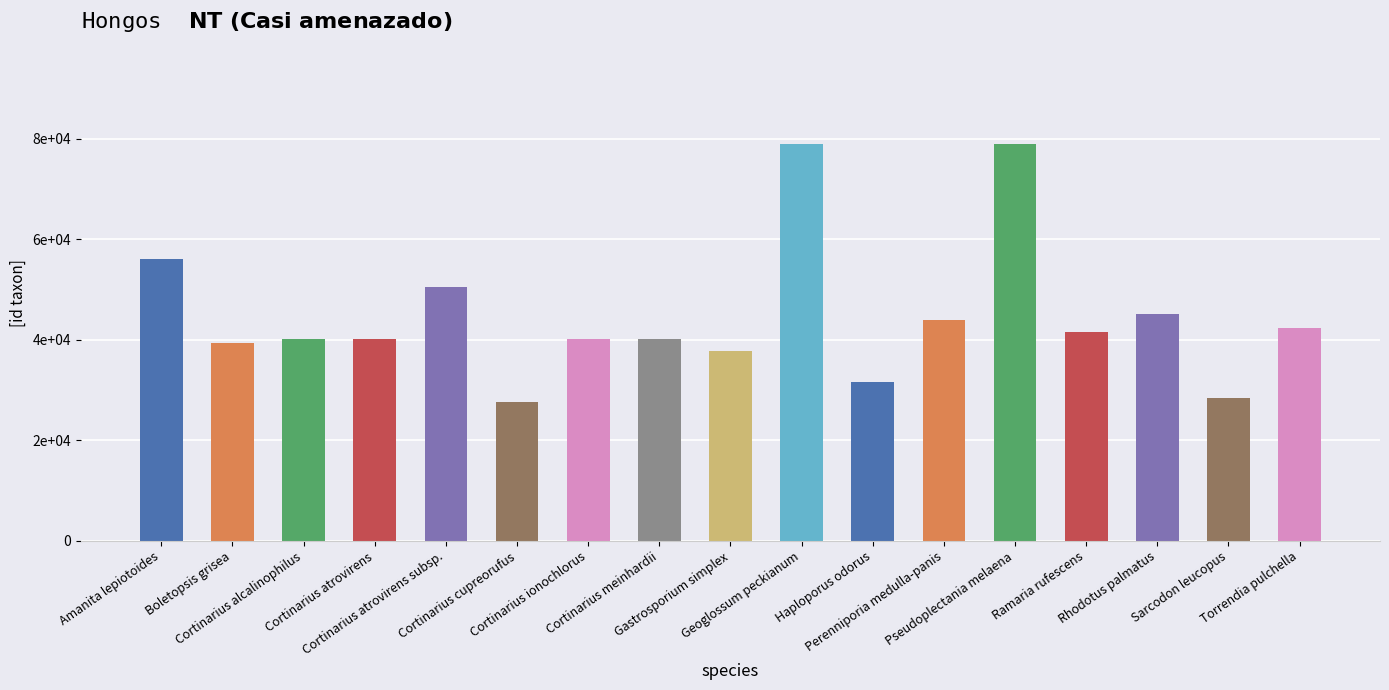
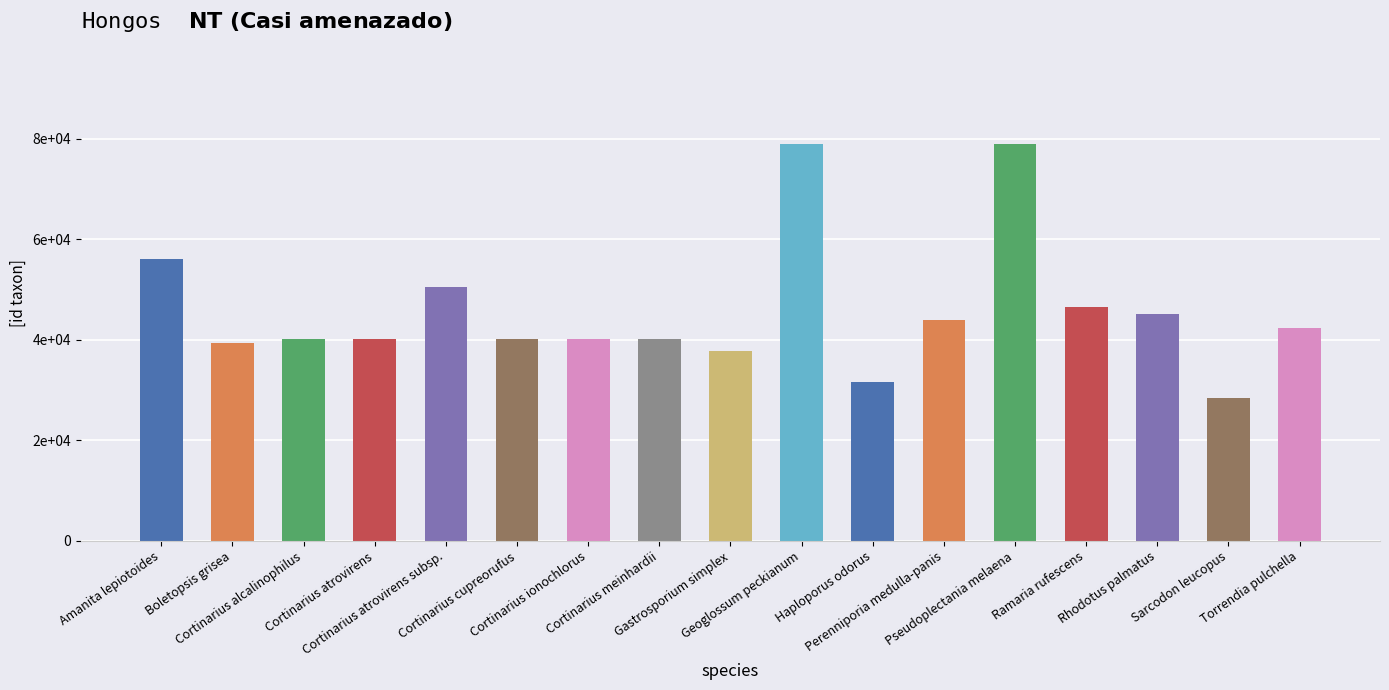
Cortinarius cupreorufus: 28000 -> 40000
Ramaria rufescens: 42000 -> 47000
